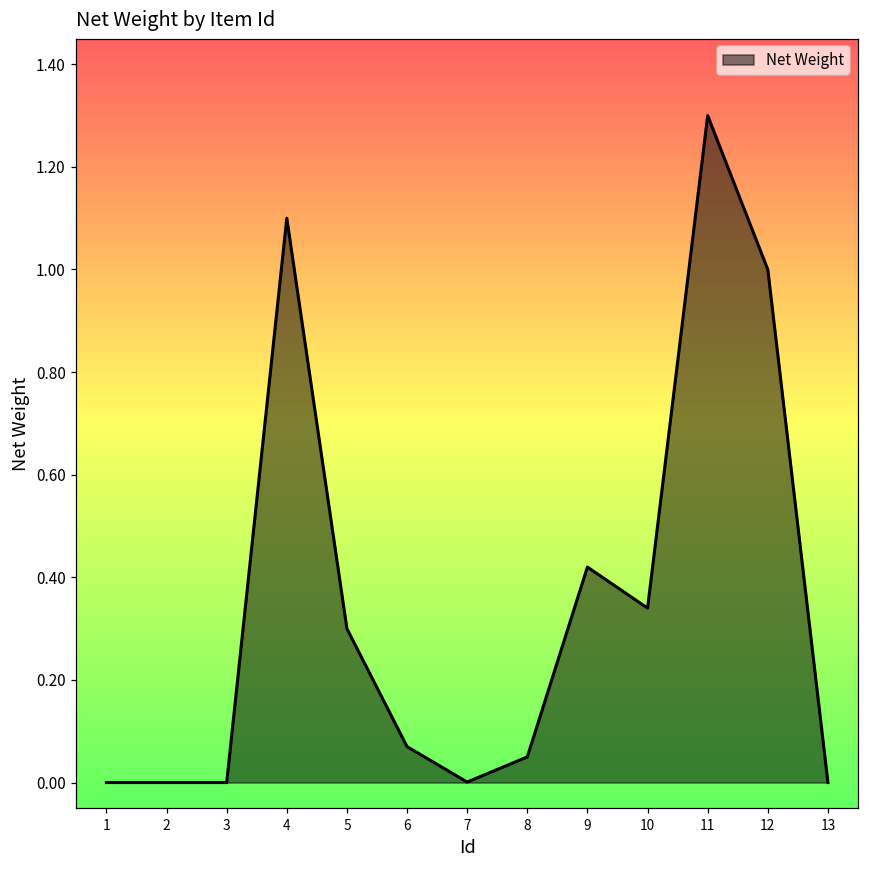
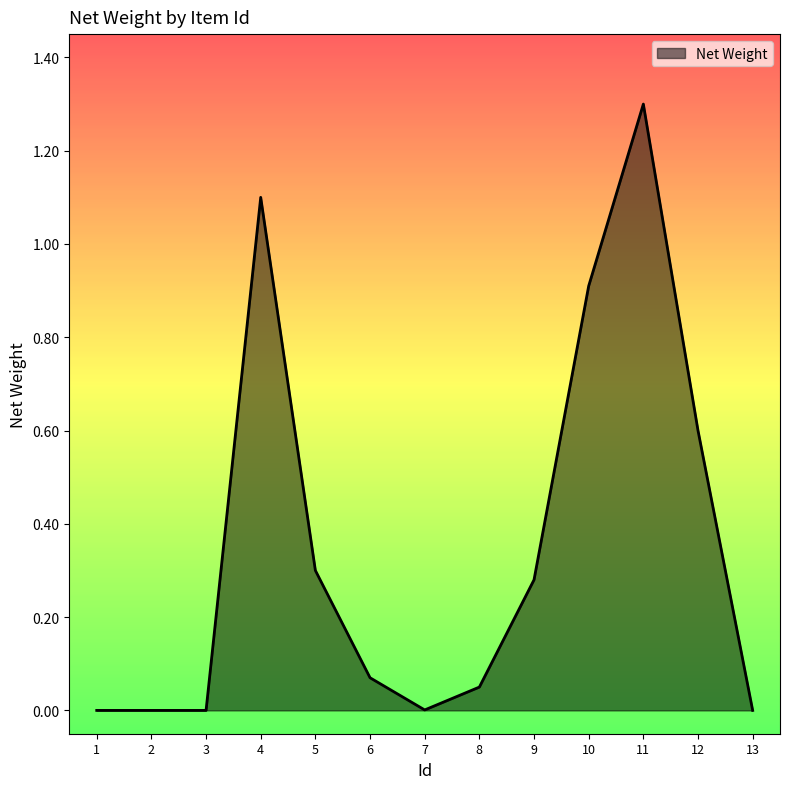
9: 0.42 -> 0.28
10: 0.34 -> 0.91
12: 1.0 -> 0.6
